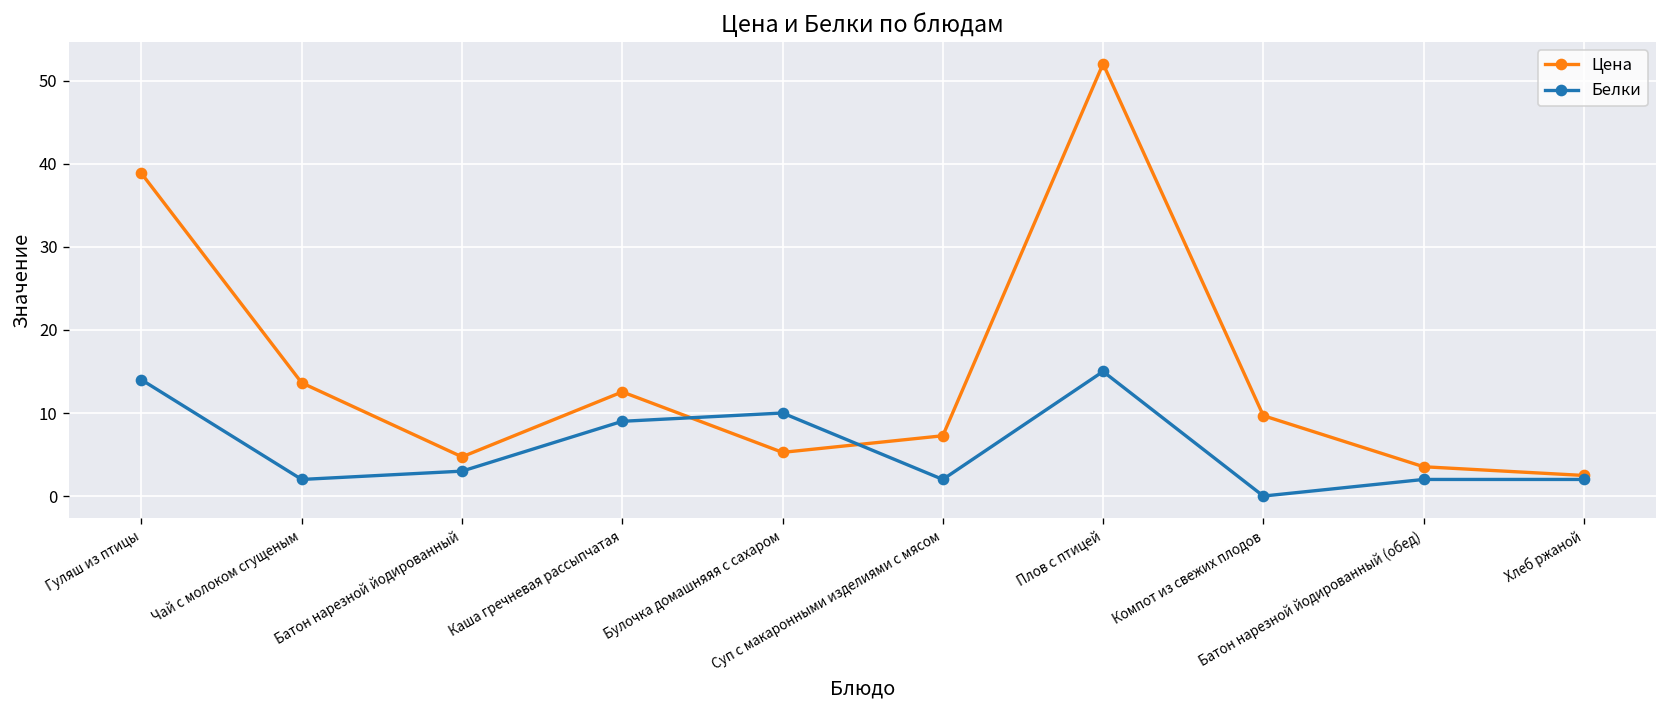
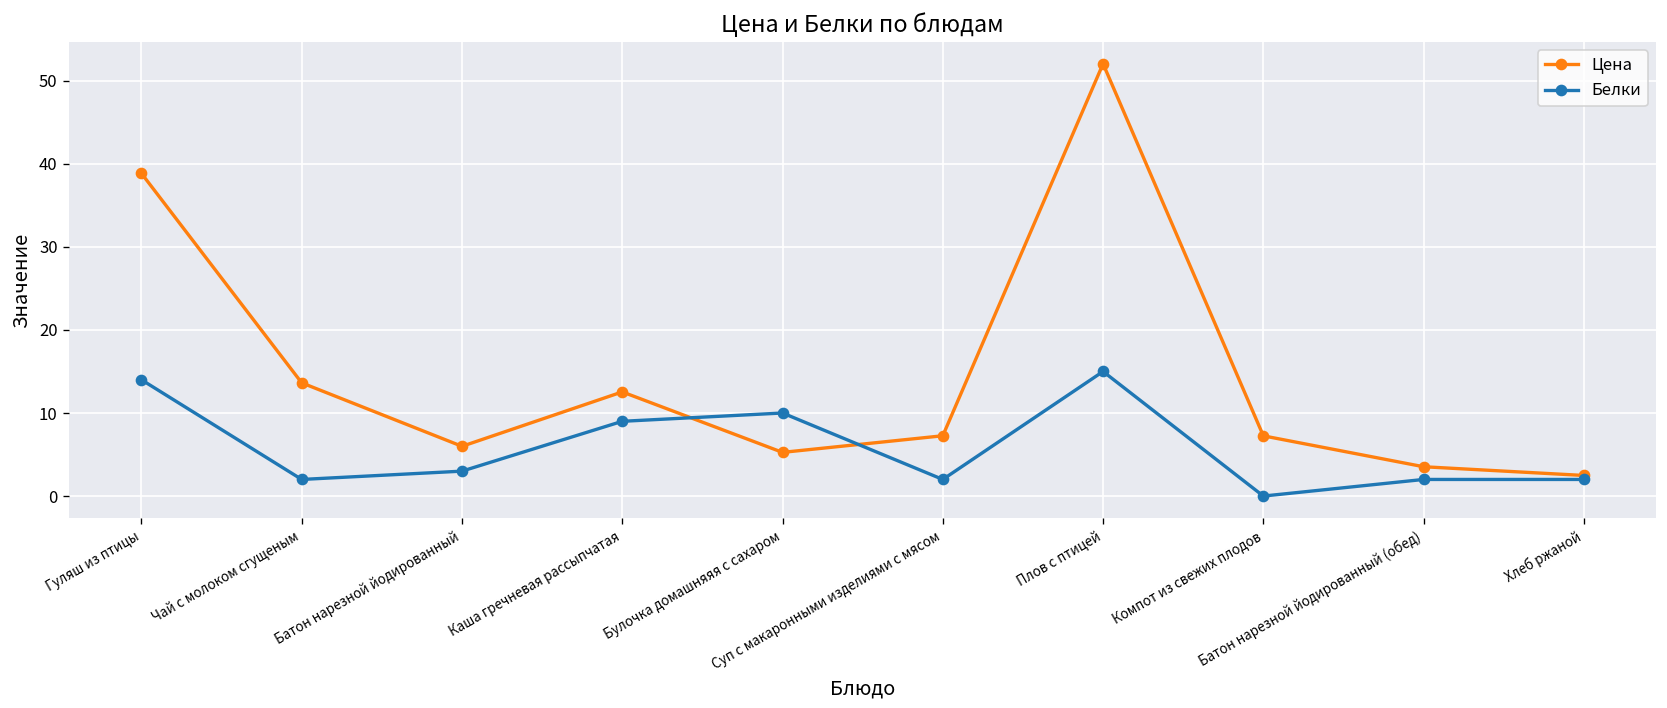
Цена, Батон нарезной йодированный: 5 -> 6
Цена, Компот из свежих плодов: 10 -> 7
